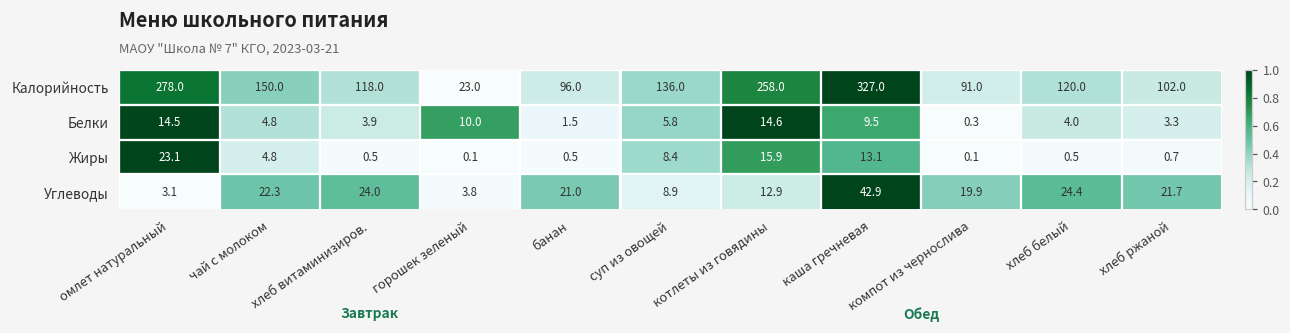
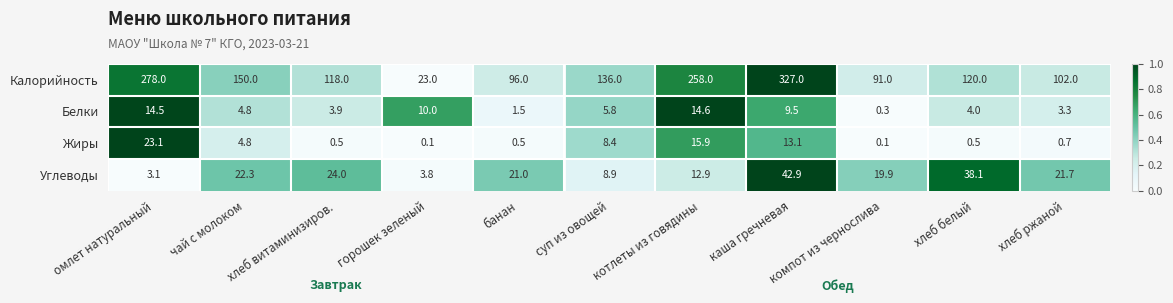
Углеводы, хлеб белый: 24.4 -> 38.1
